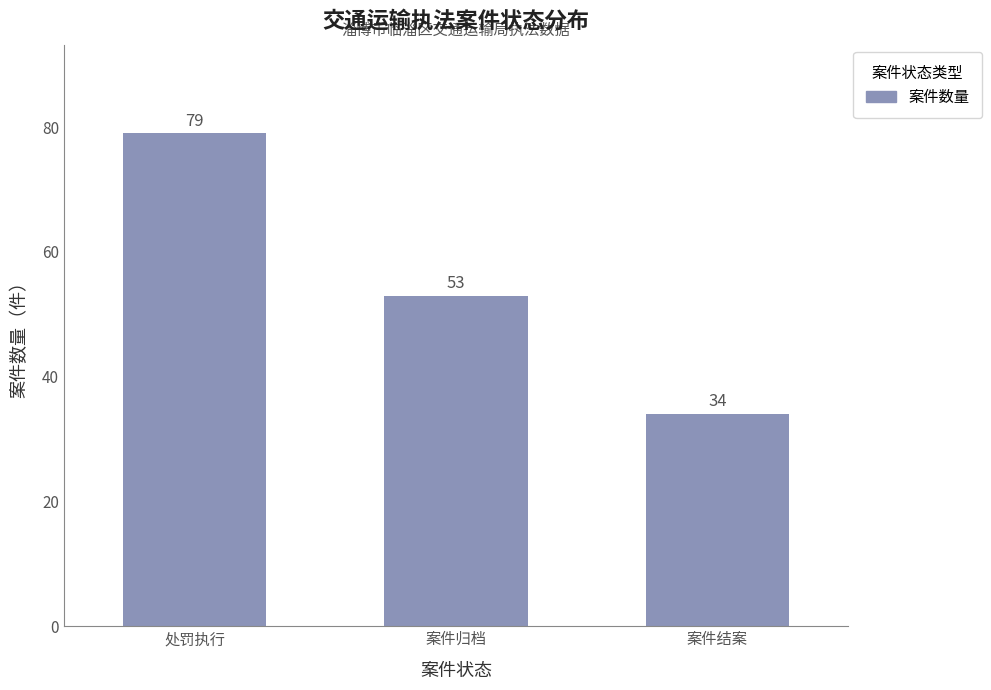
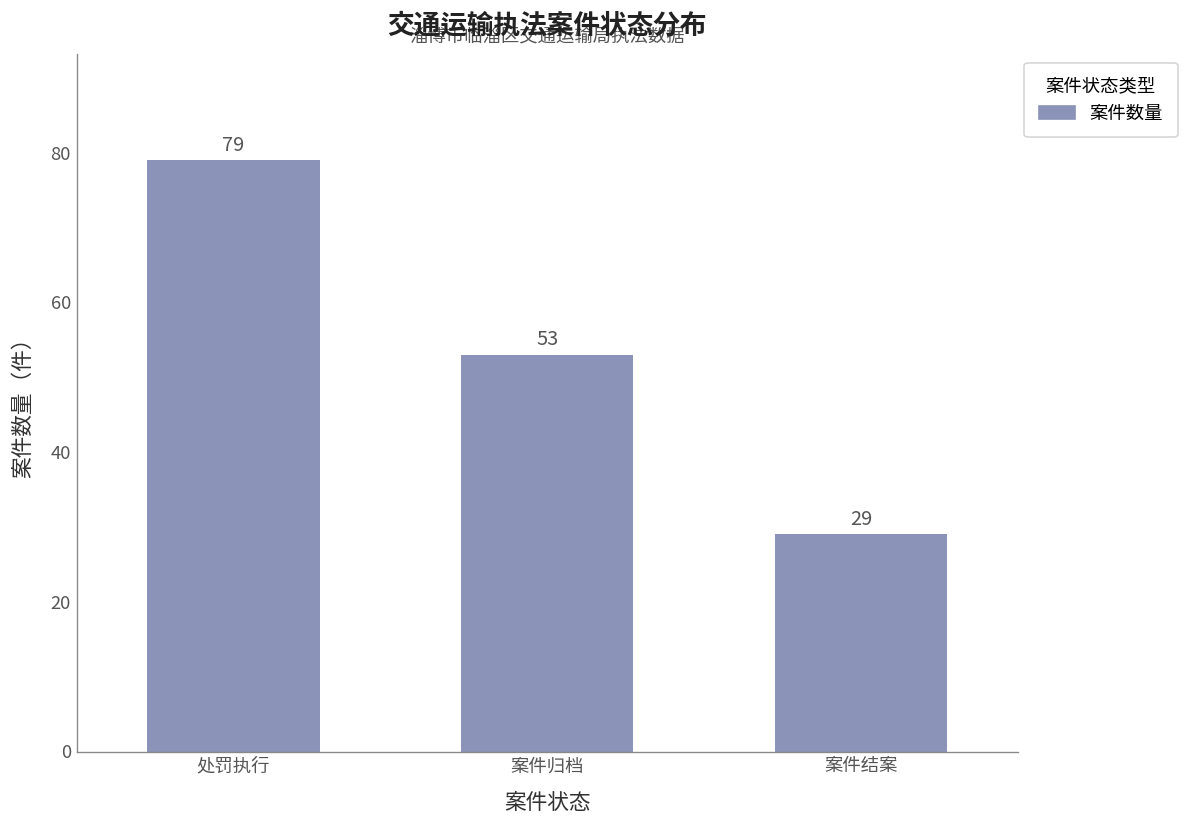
案件结案: 34 -> 29
